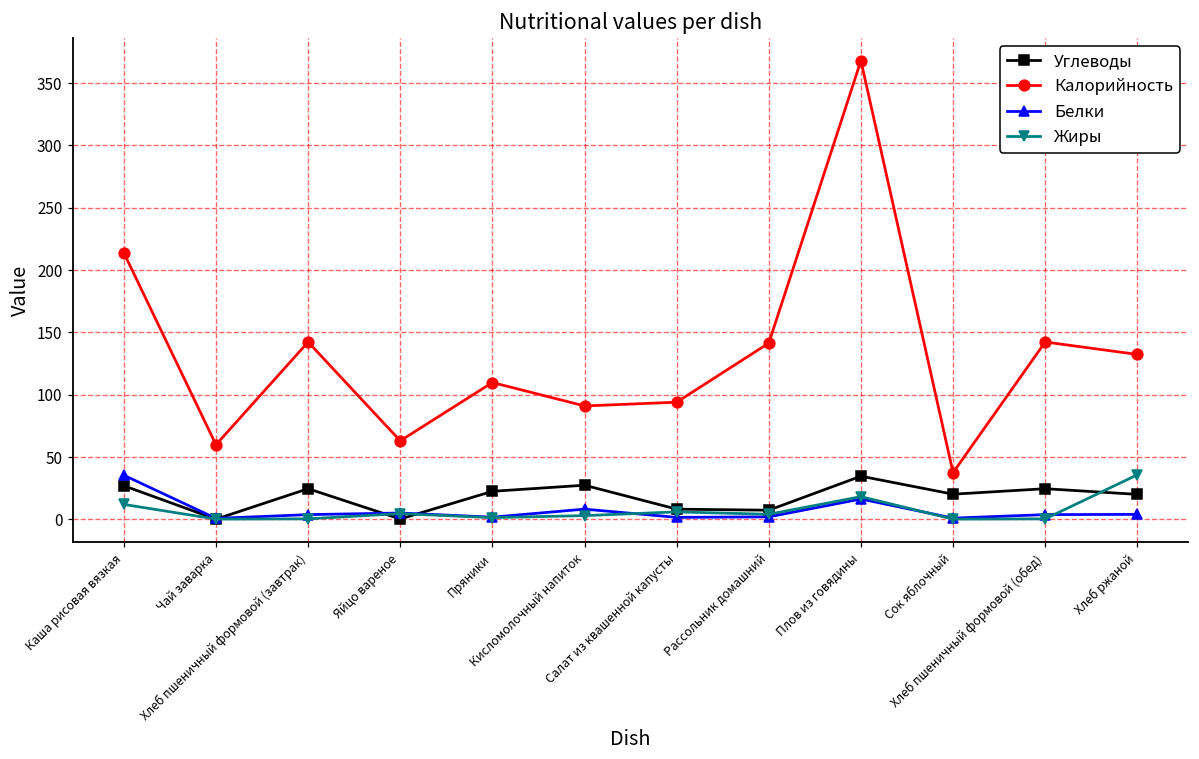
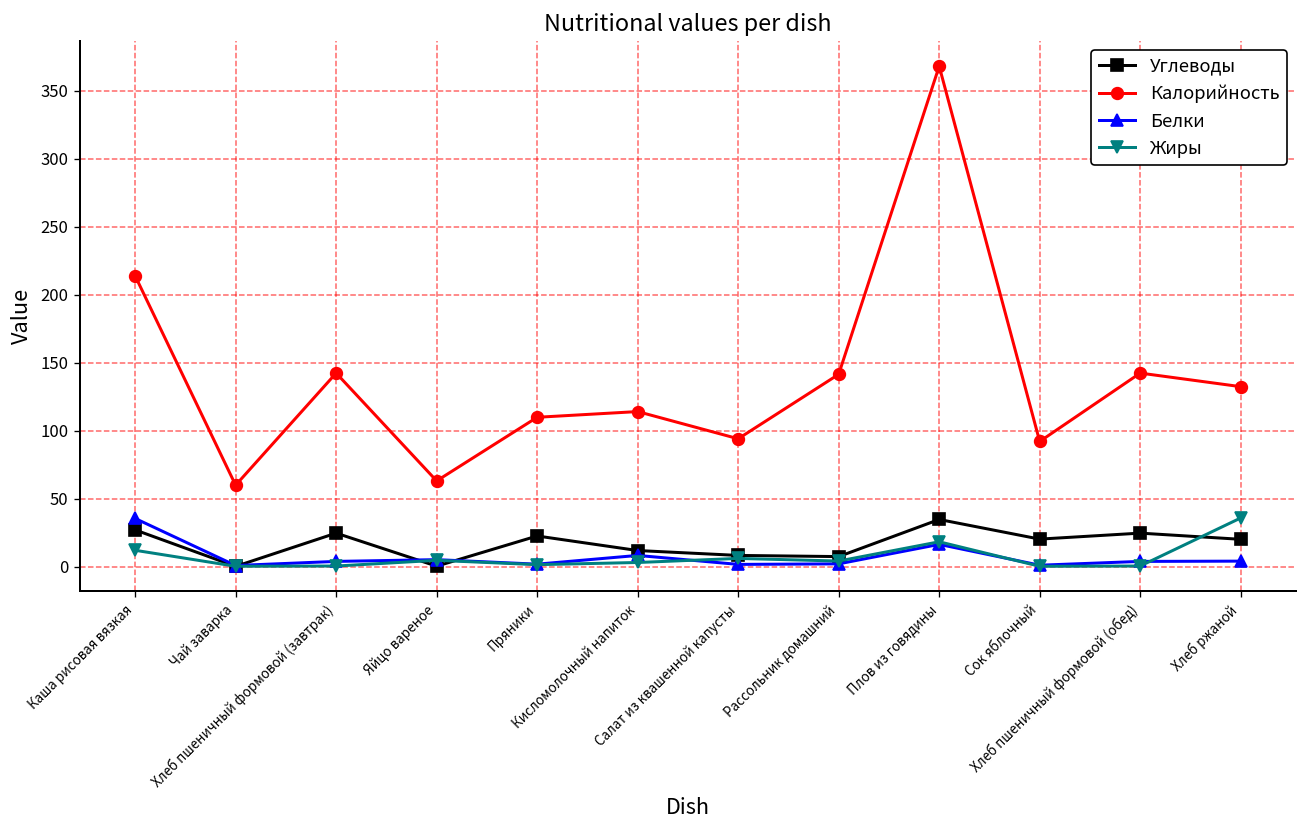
Углеводы, Кисломолочный напиток: 27 -> 12
Калорийность, Кисломолочный напиток: 91 -> 114
Калорийность, Сок яблочный: 38 -> 92
